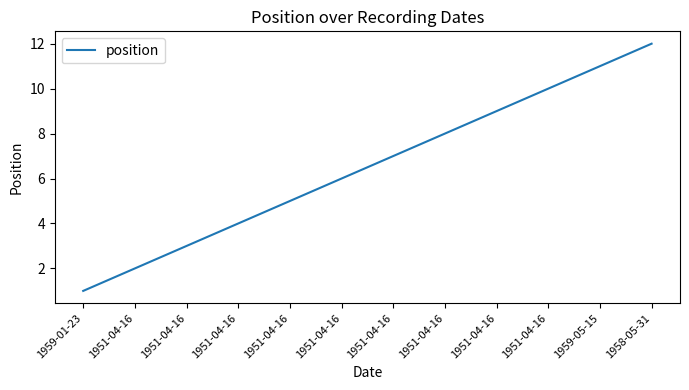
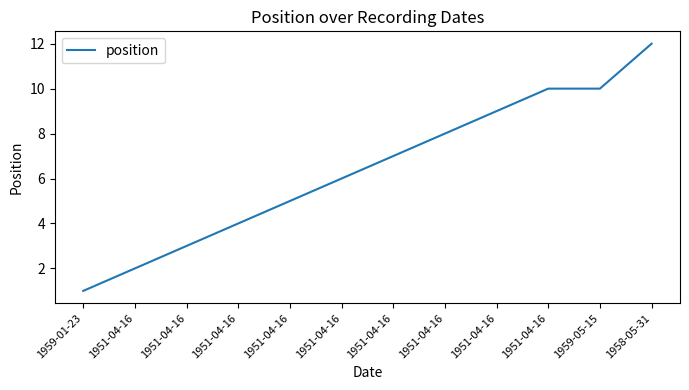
1959-05-15: 11 -> 10
